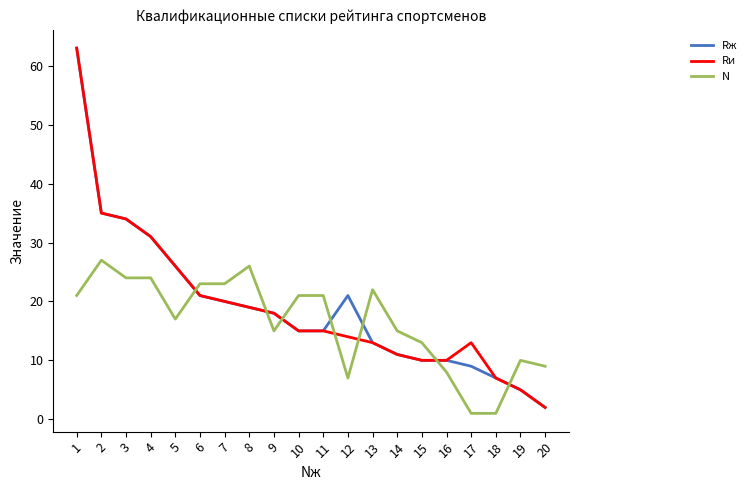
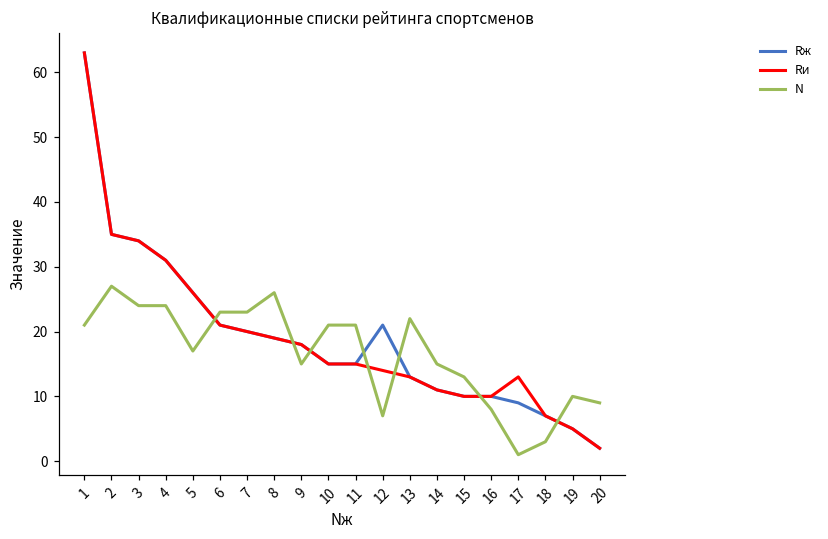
N, 18: 1 -> 3
